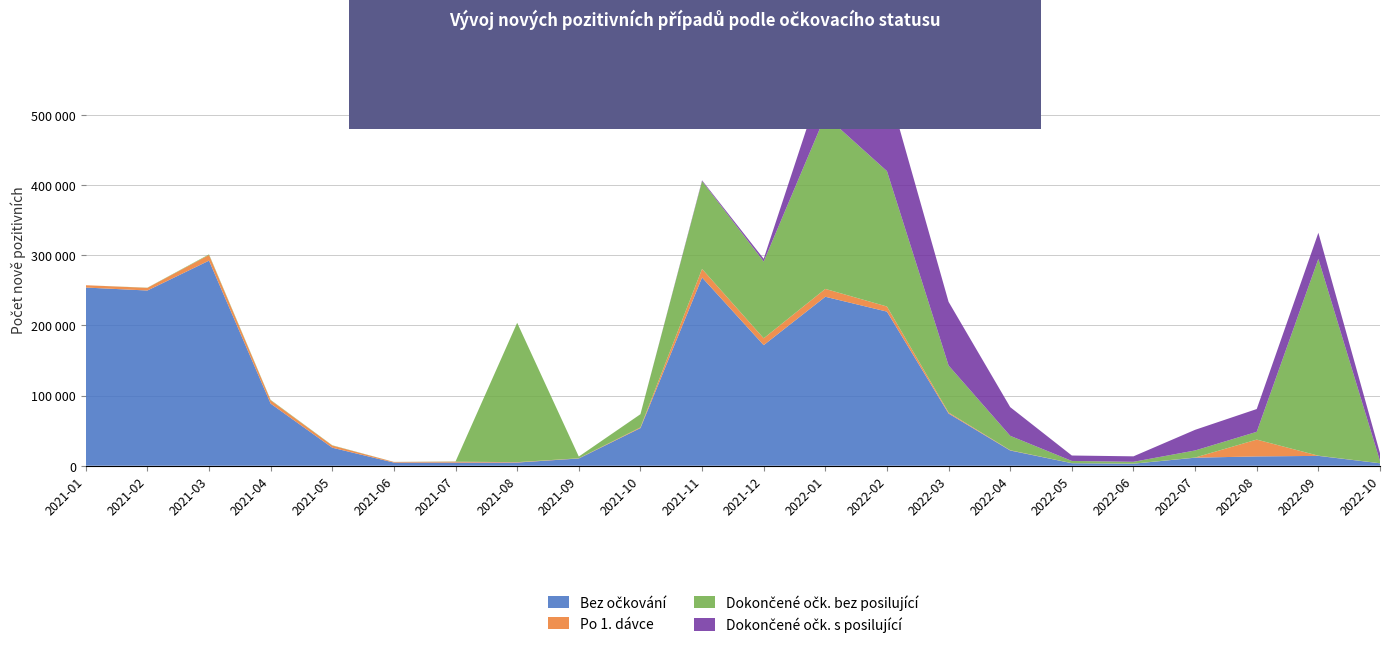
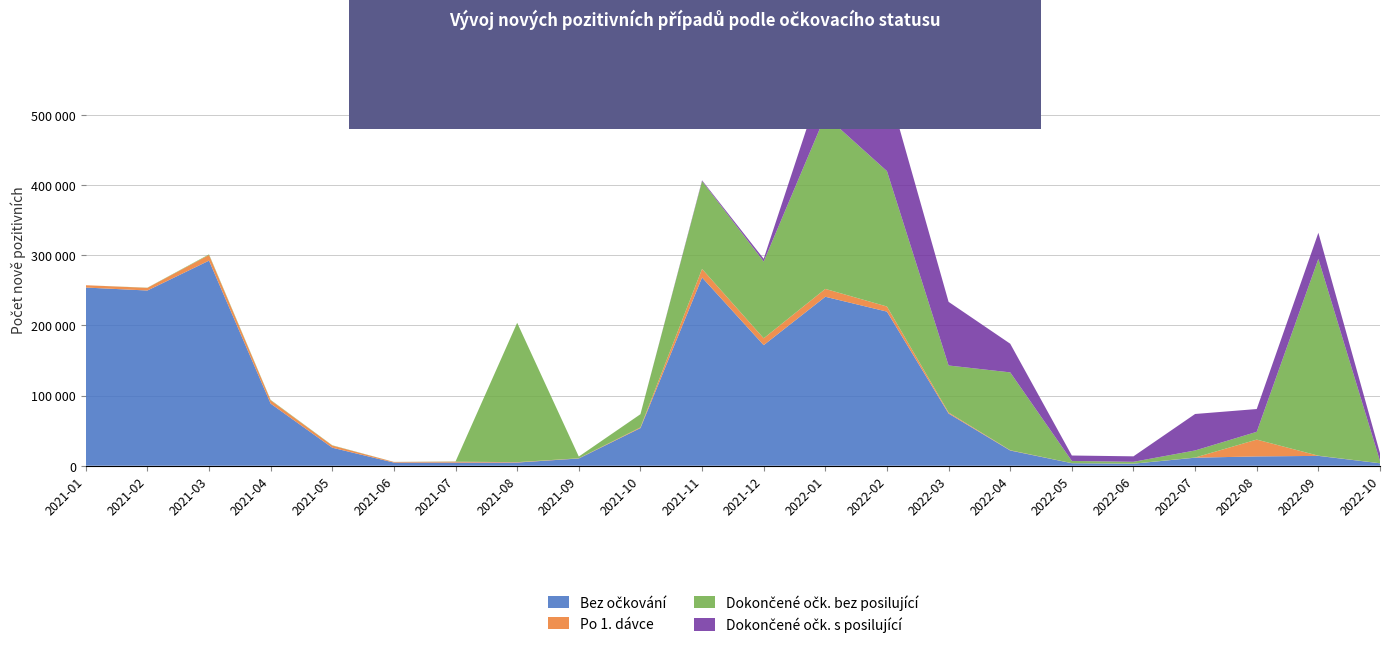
Dokončené očk. bez posilující, 2022-04: 20000 -> 110000
Dokončené očk. s posilující, 2022-07: 30000 -> 50000
